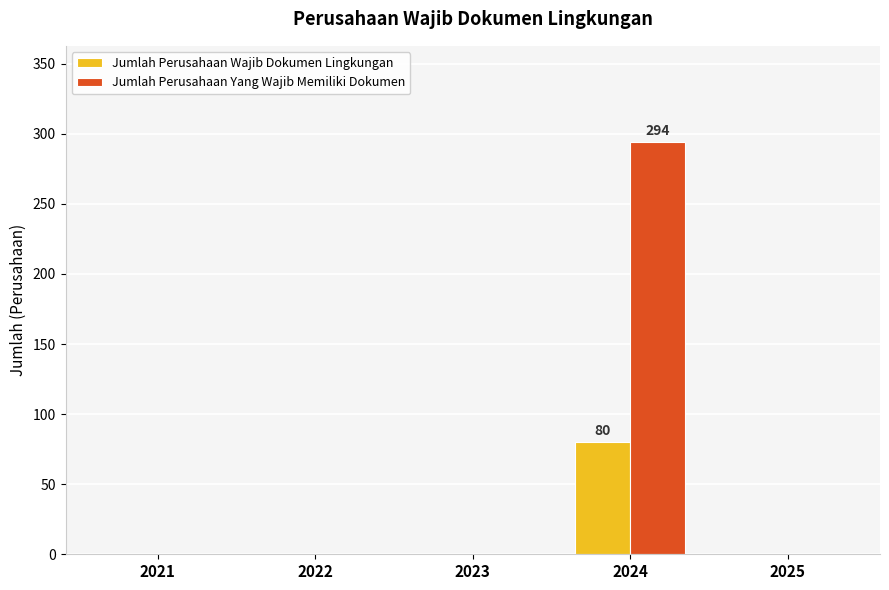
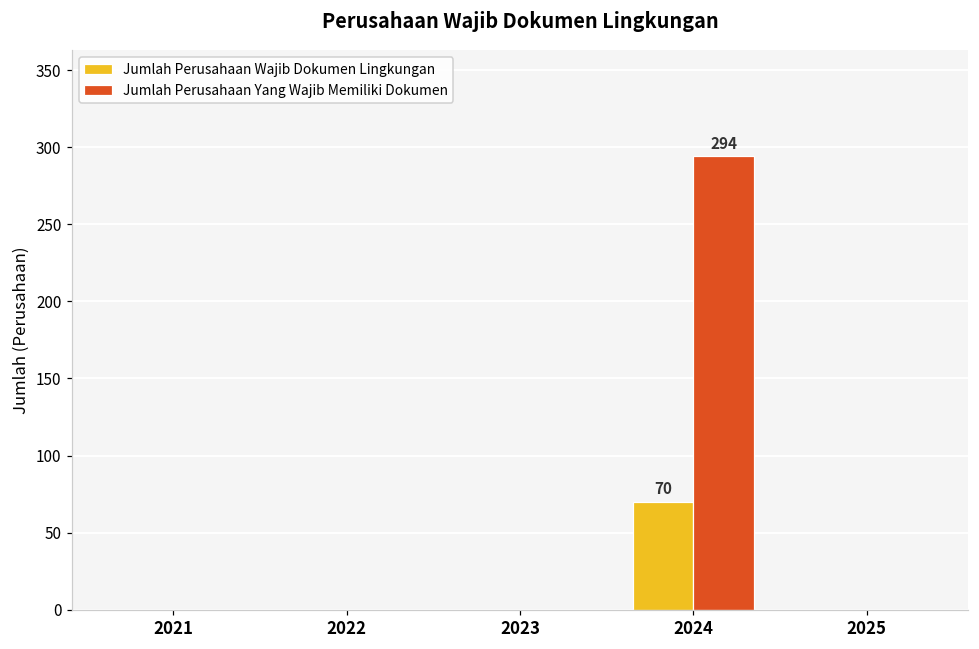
Jumlah Perusahaan Wajib Dokumen Lingkungan, 2024: 80 -> 70
